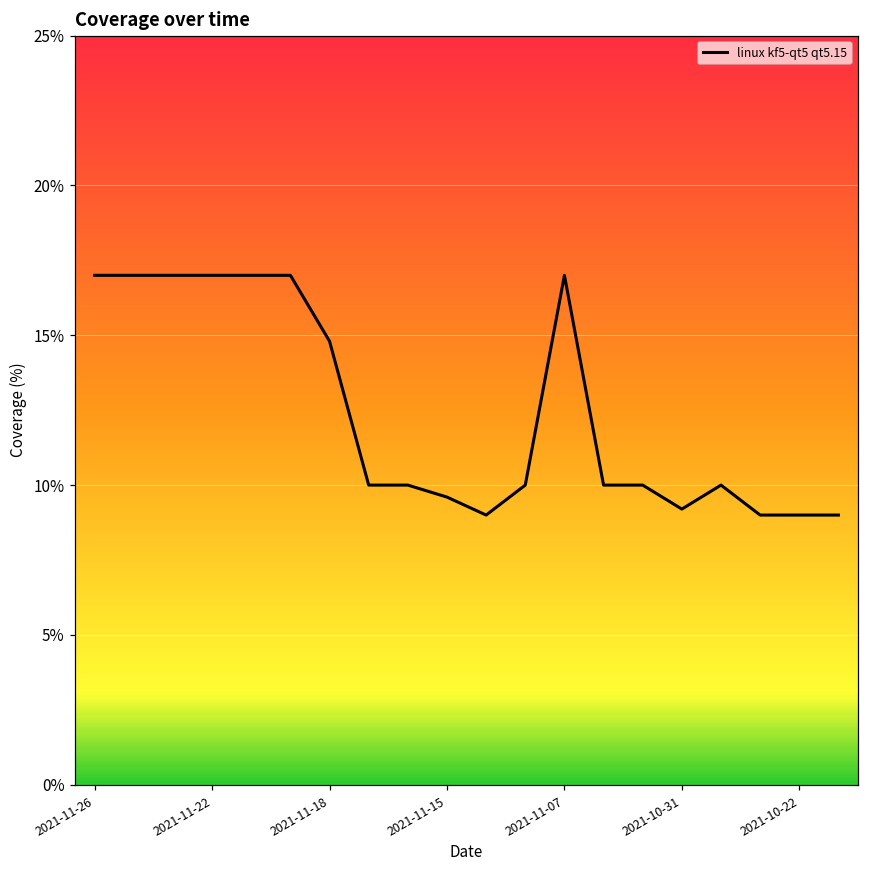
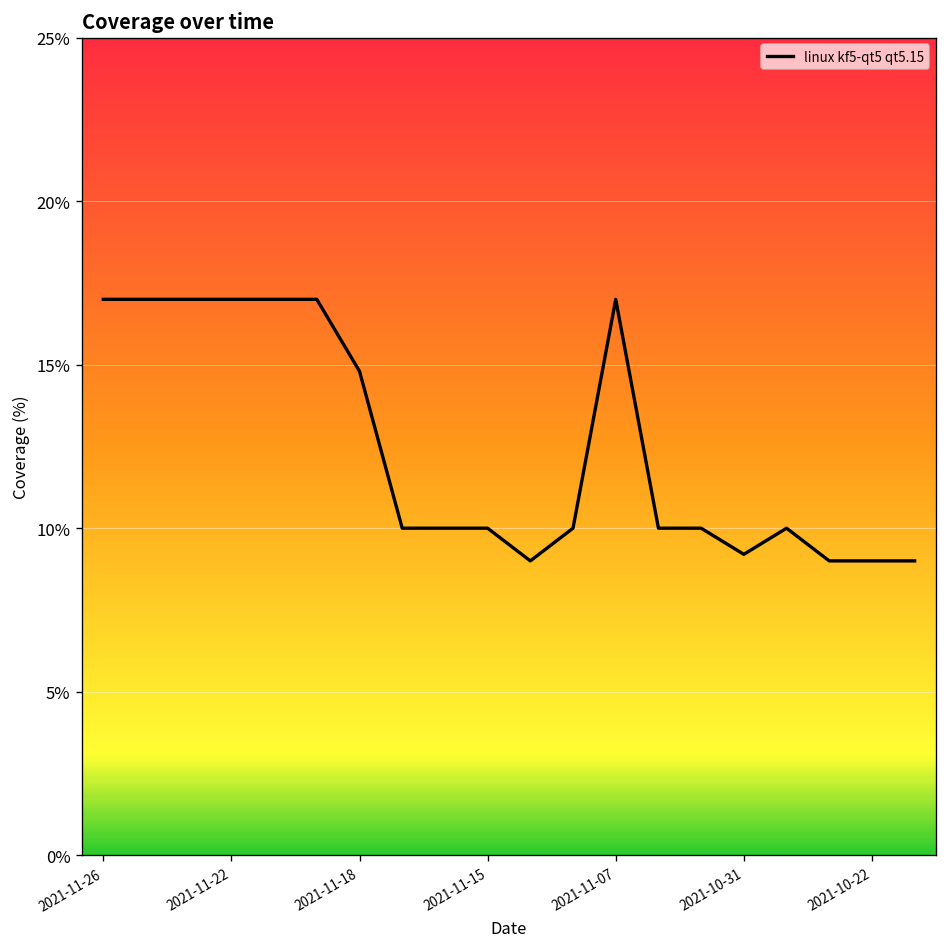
2021-11-15: 9.6% -> 10.0%
